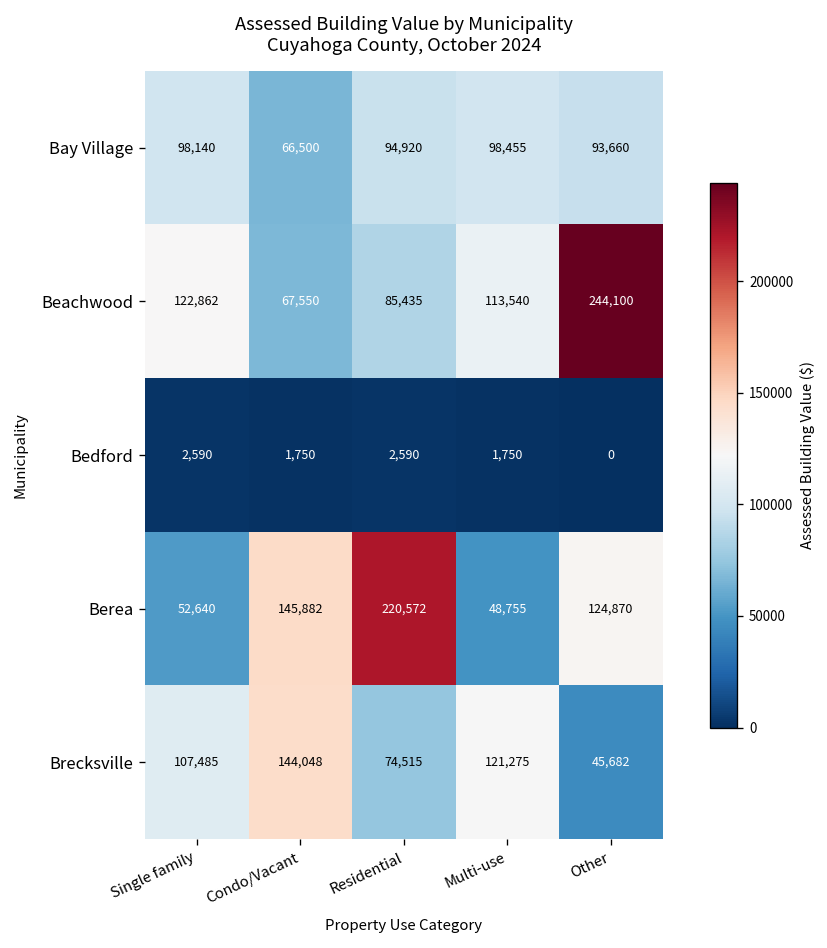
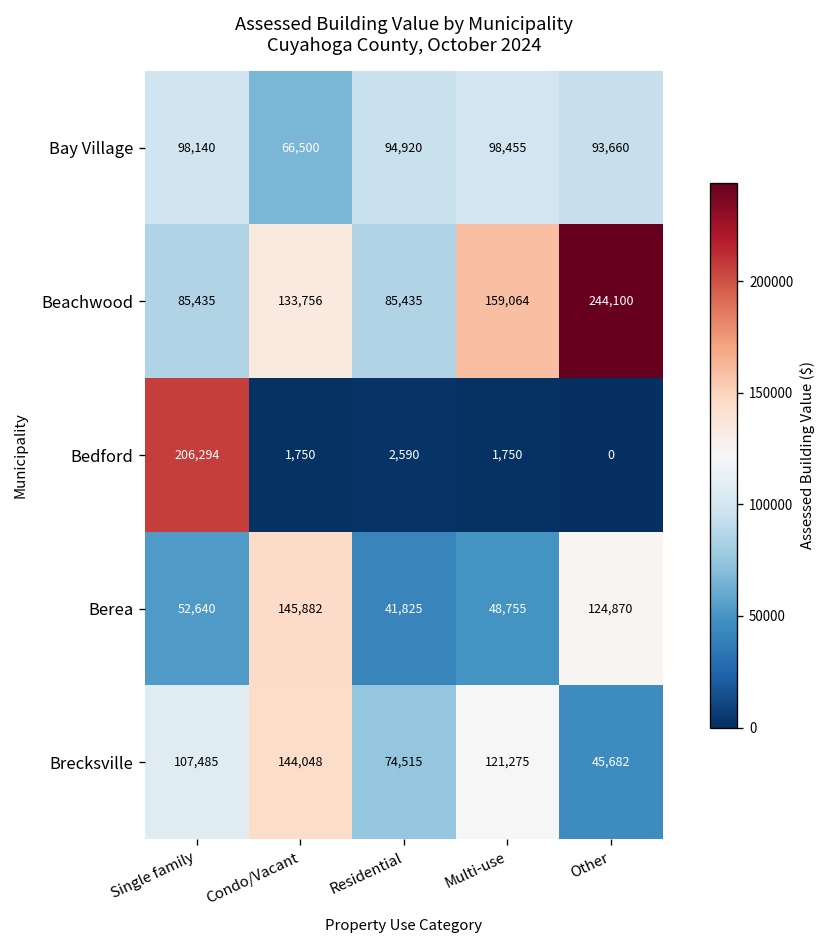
Beachwood, Single family: 122,862 -> 85,435
Beachwood, Condo/Vacant: 67,550 -> 133,756
Beachwood, Multi-use: 113,540 -> 159,064
Bedford, Single family: 2,590 -> 206,294
Berea, Residential: 220,572 -> 41,825
